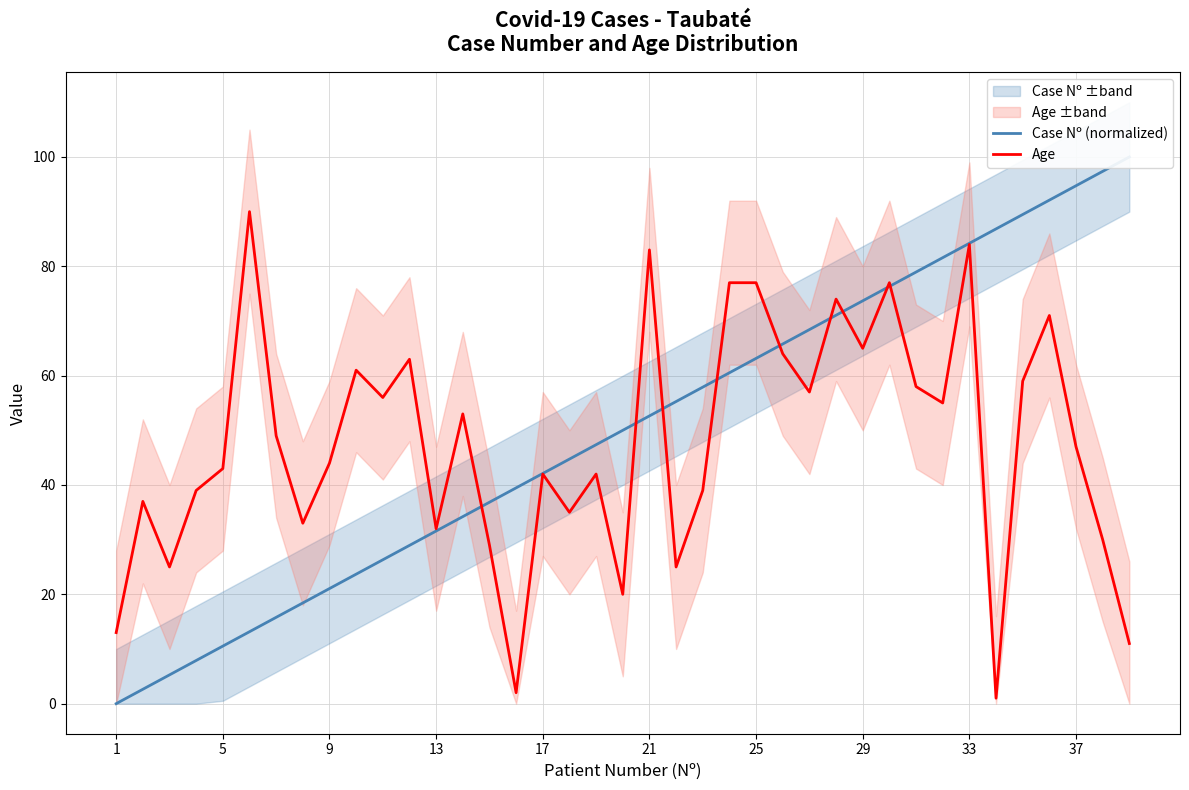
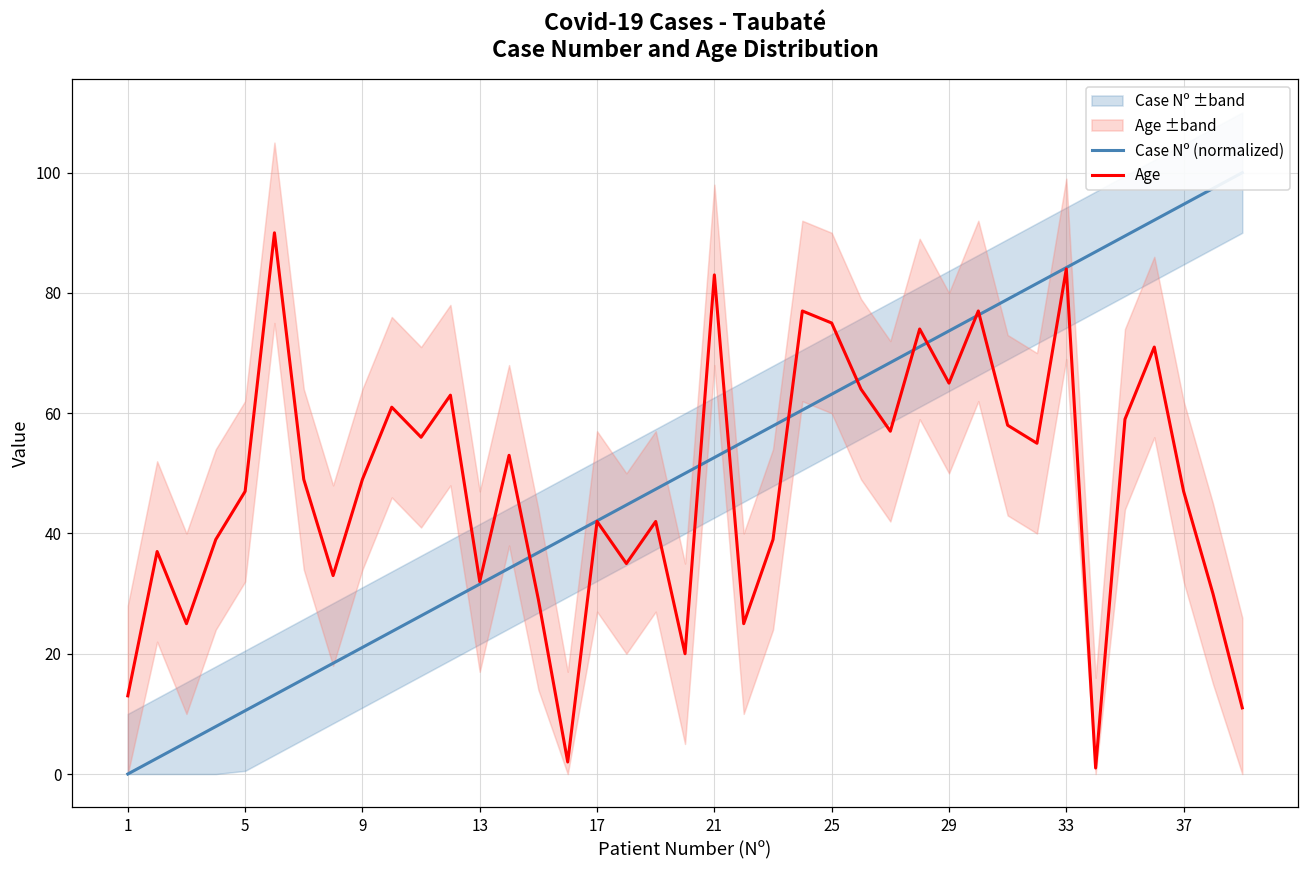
Age, 5: 43 -> 47
Age, 9: 44 -> 49
Age, 25: 77 -> 75
